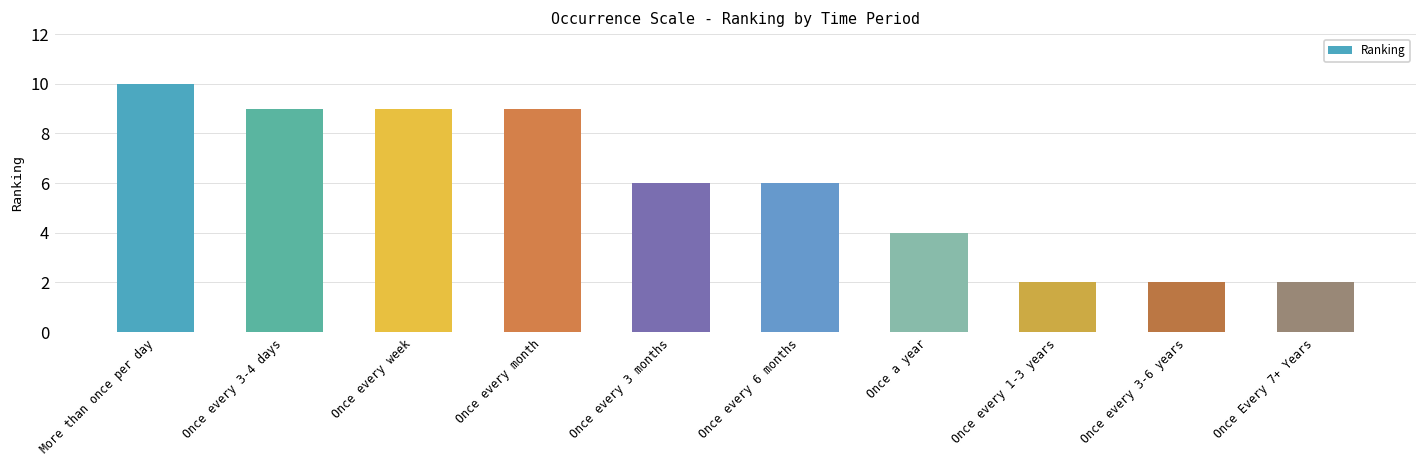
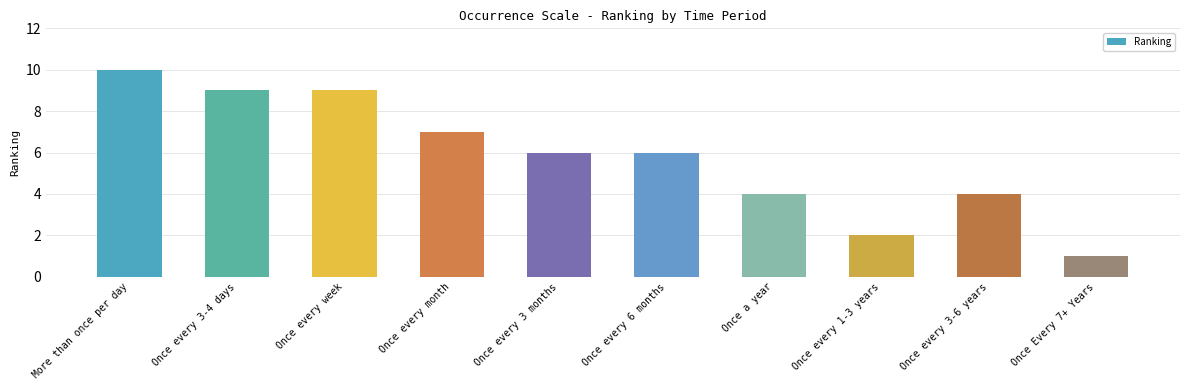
Once every month: 9 -> 7
Once every 3-6 years: 2 -> 4
Once Every 7+ Years: 2 -> 1
